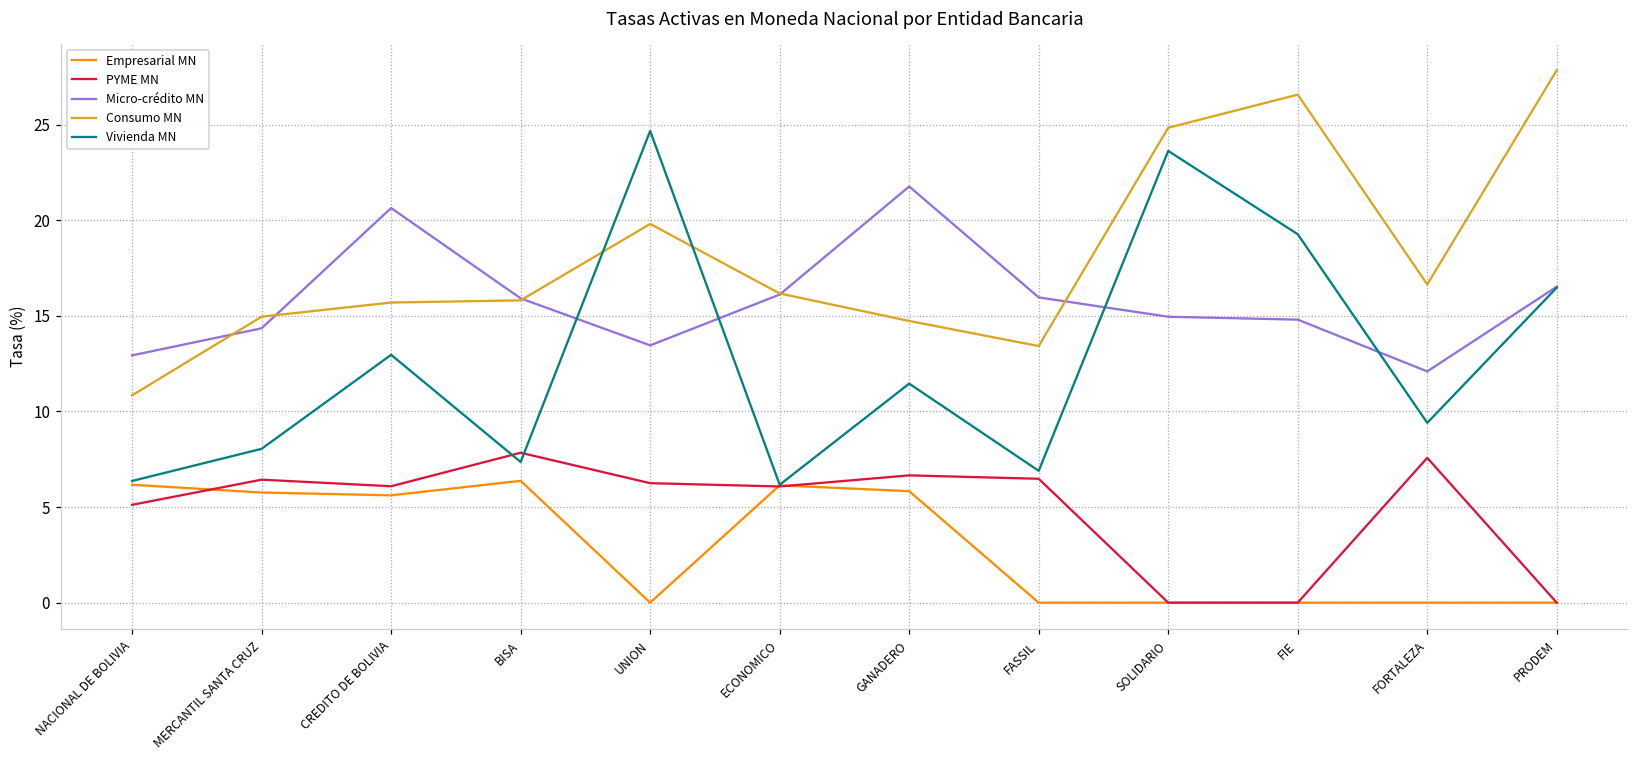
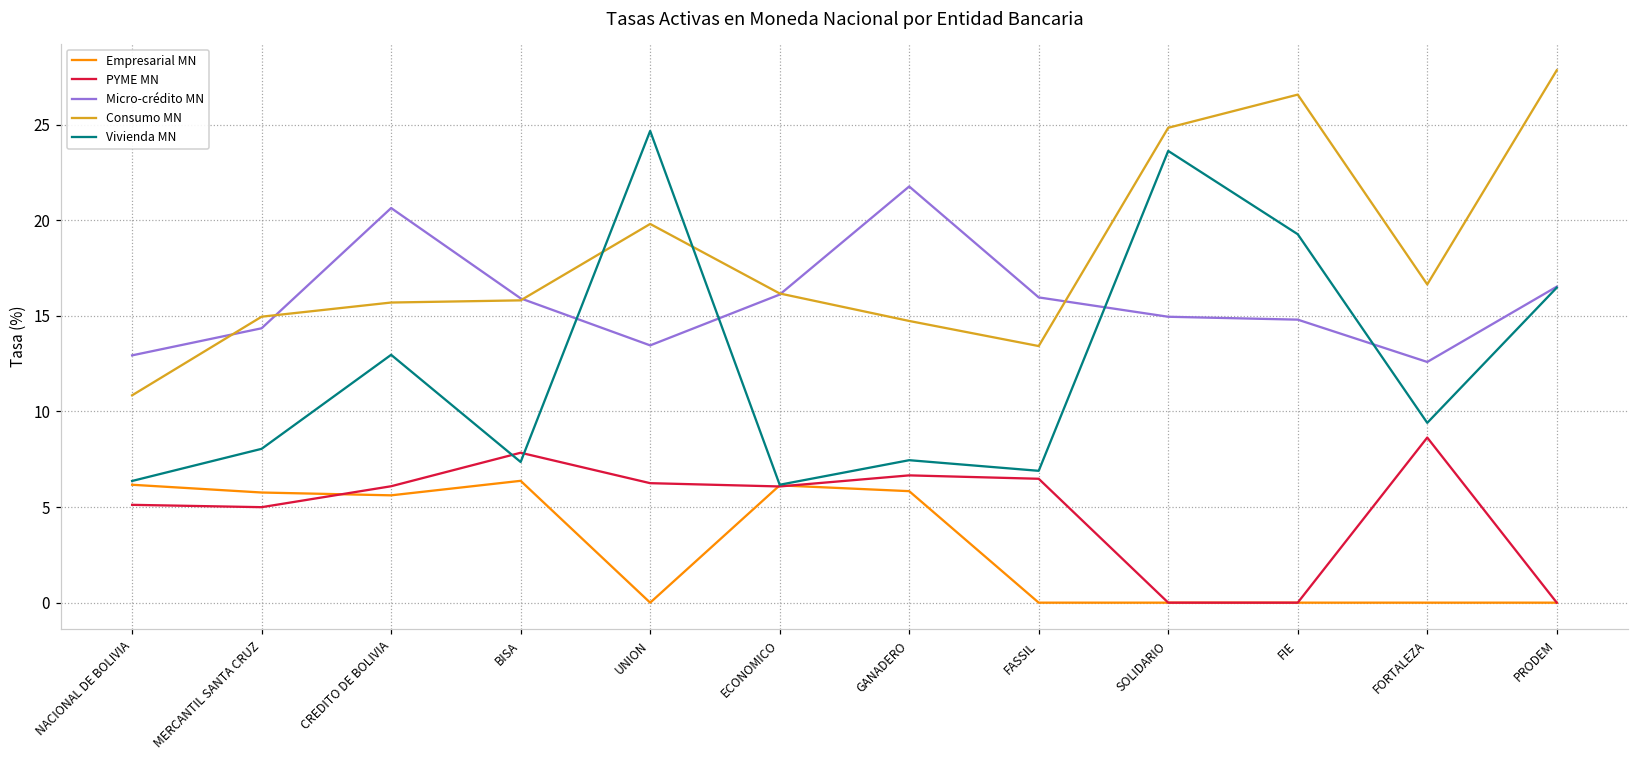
PYME MN, MERCANTIL SANTA CRUZ: 6.4 -> 5.0
Vivienda MN, GANADERO: 11.5 -> 7.5
PYME MN, FORTALEZA: 7.6 -> 8.6
Micro-crédito MN, FORTALEZA: 12.1 -> 12.6
